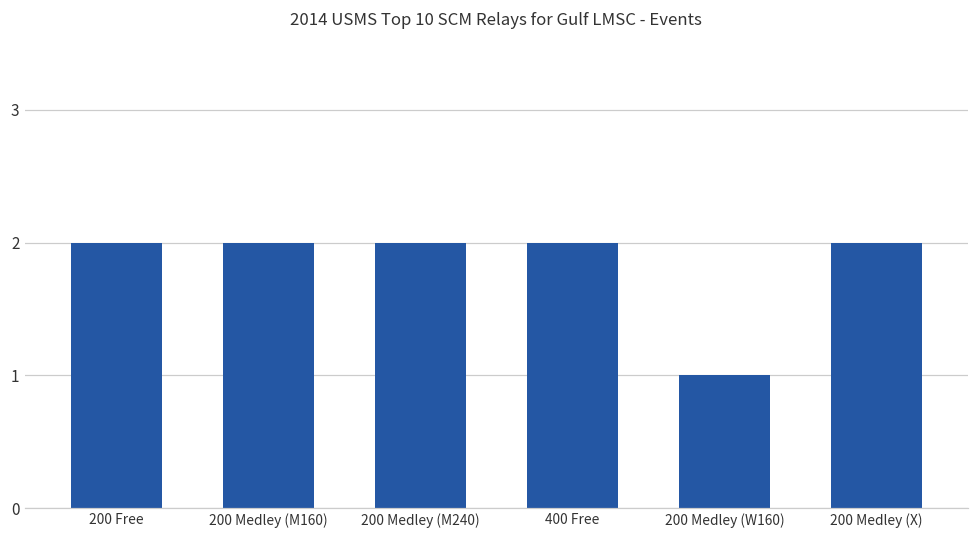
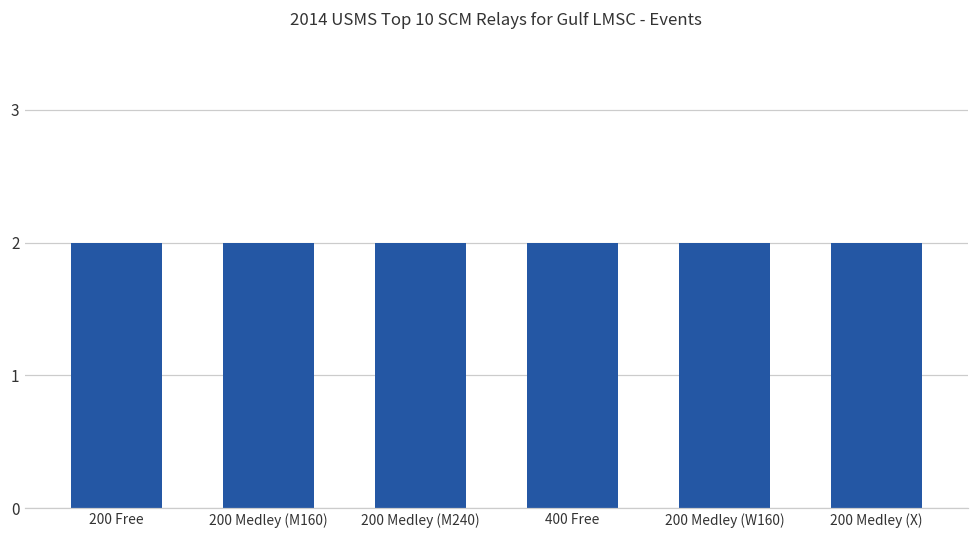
200 Medley (W160): 1 -> 2
